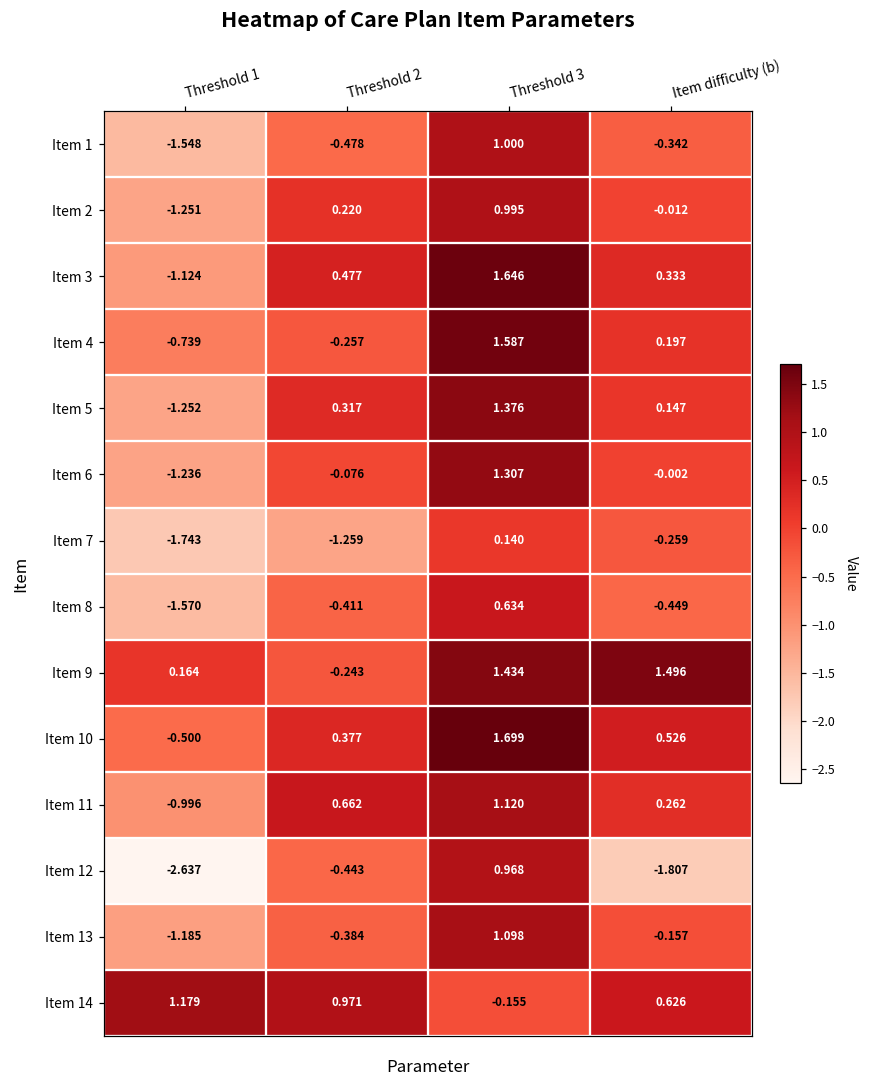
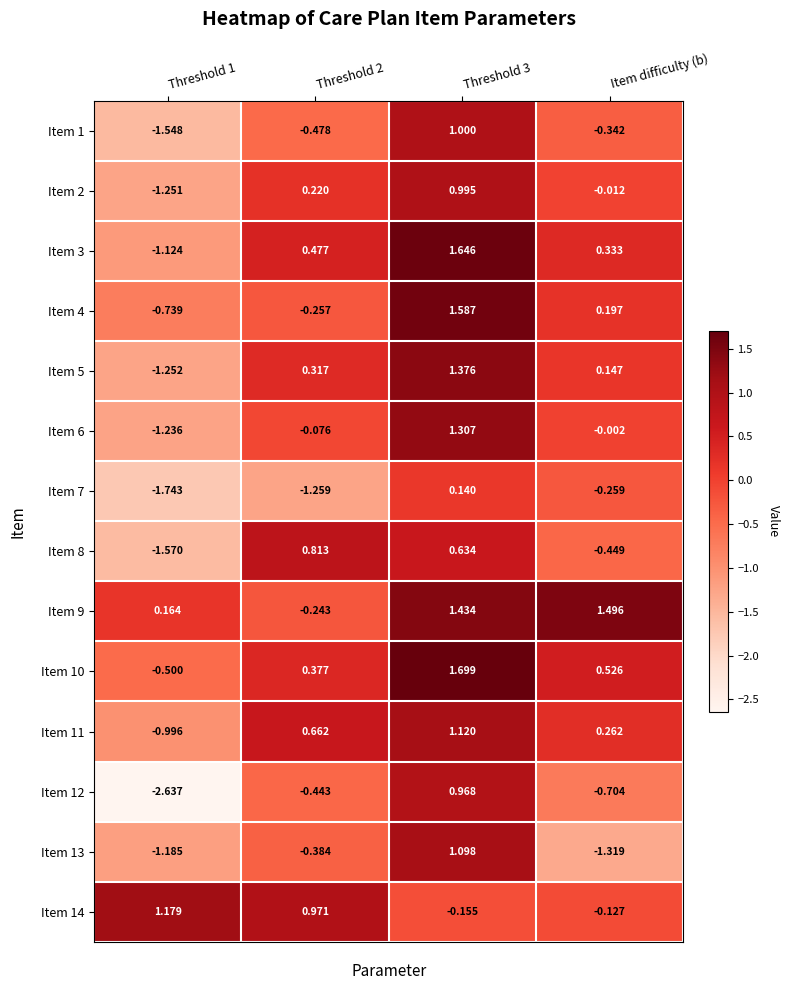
Item 8, Threshold 2: -0.411 -> 0.813
Item 12, Item difficulty (b): -1.807 -> -0.704
Item 13, Item difficulty (b): -0.157 -> -1.319
Item 14, Item difficulty (b): 0.626 -> -0.127
